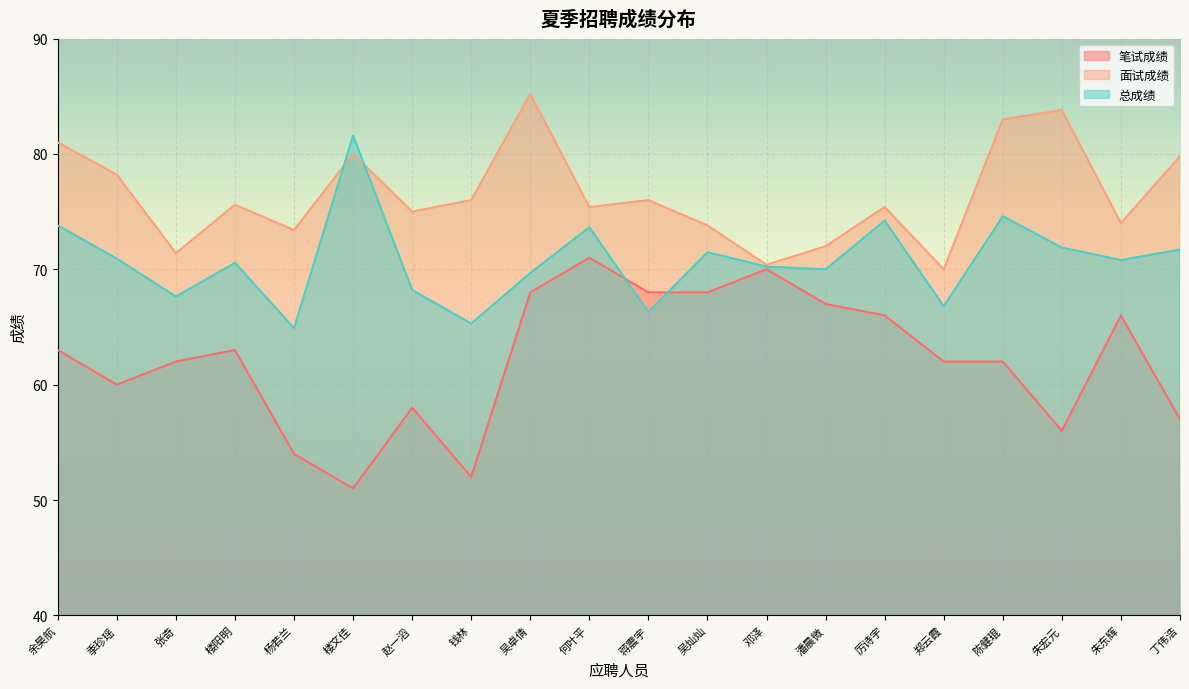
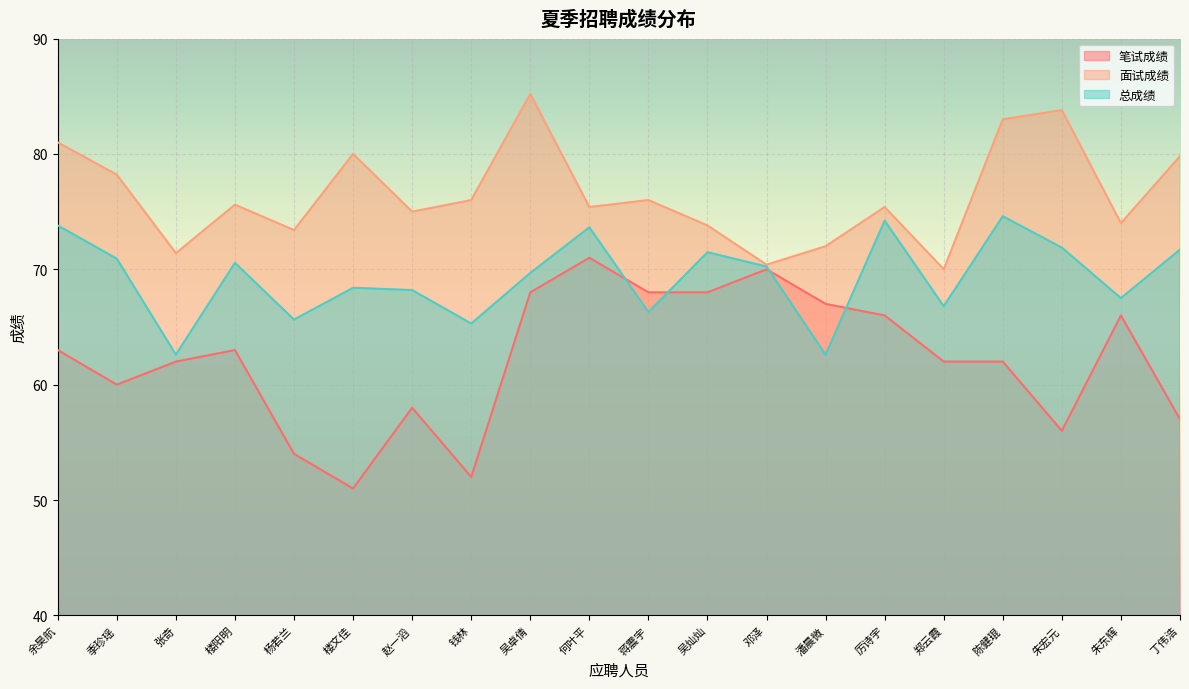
总成绩, 张奇: 67.6 -> 62.6
总成绩, 杨若兰: 64.9 -> 65.6
总成绩, 楼文佳: 81.6 -> 68.4
总成绩, 潘晨微: 70.0 -> 62.6
总成绩, 朱东辉: 70.8 -> 67.5
